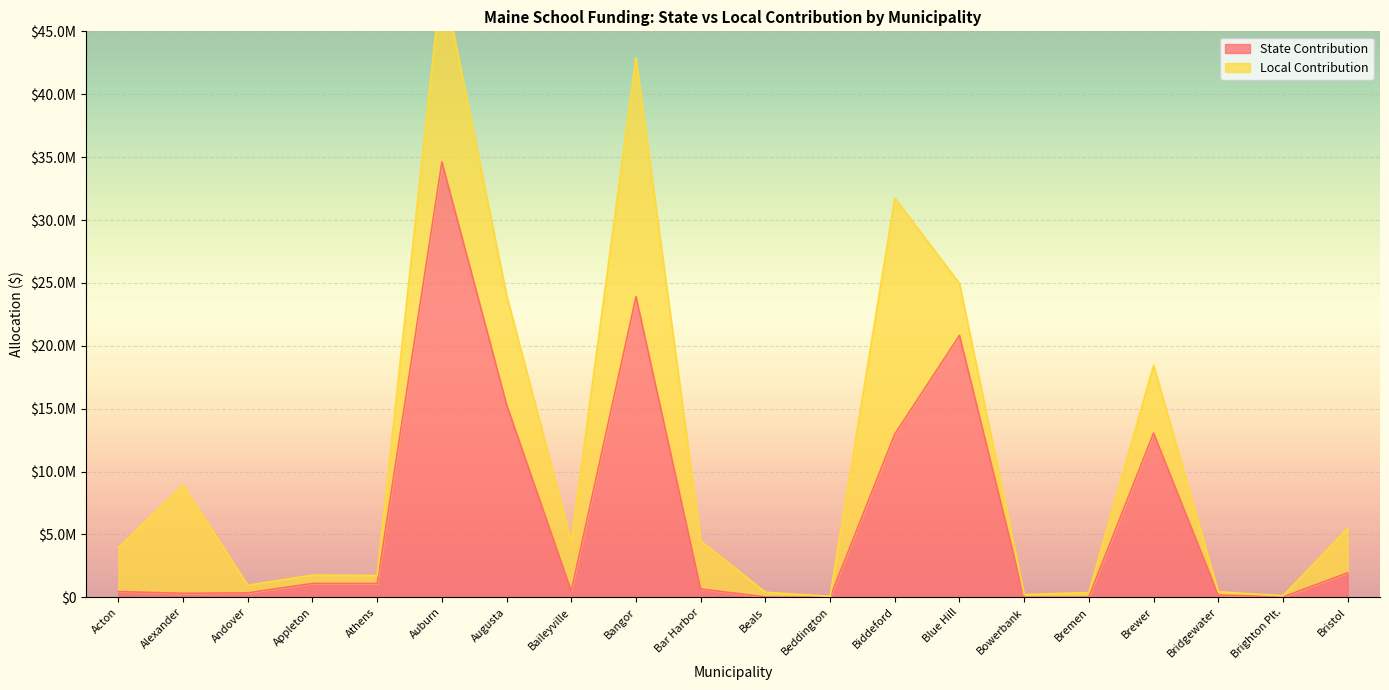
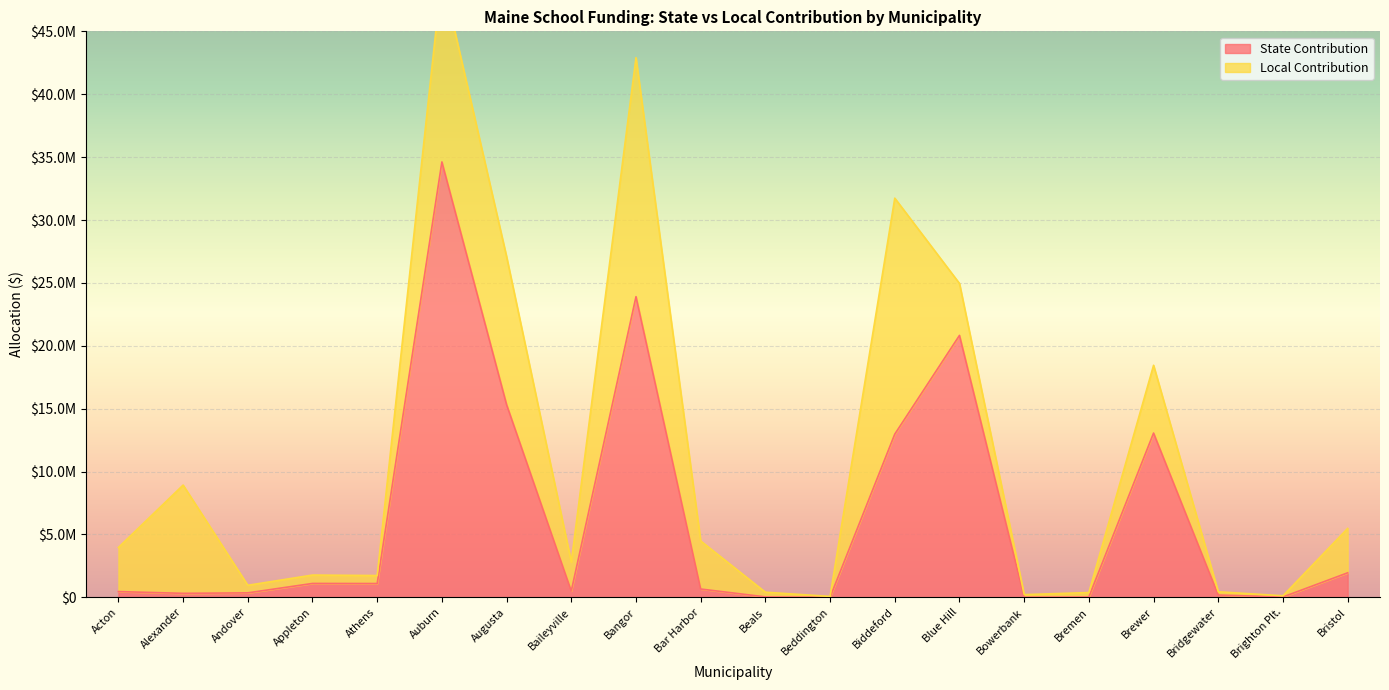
Local Contribution, Augusta: $8700000 -> $11800000
Local Contribution, Baileyville: $3900000 -> $2300000
